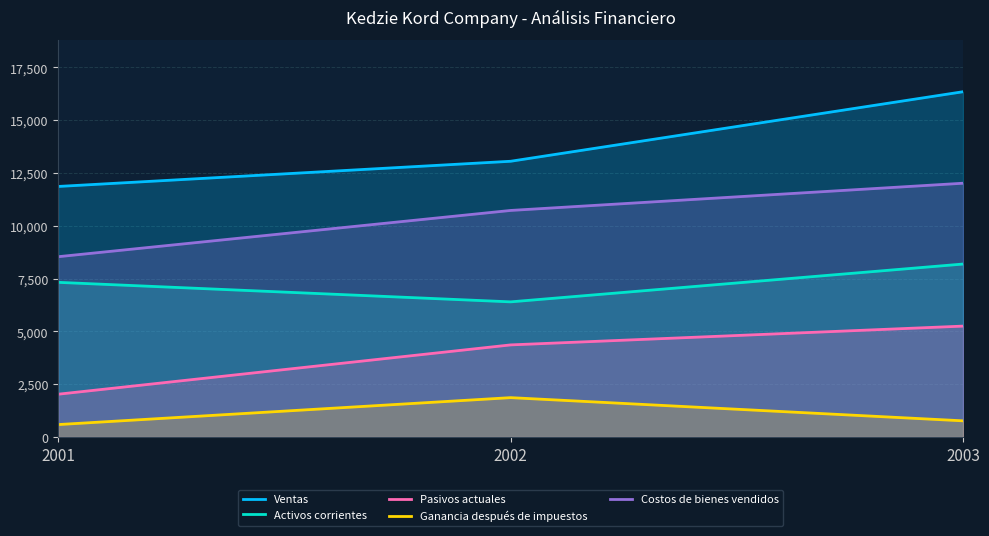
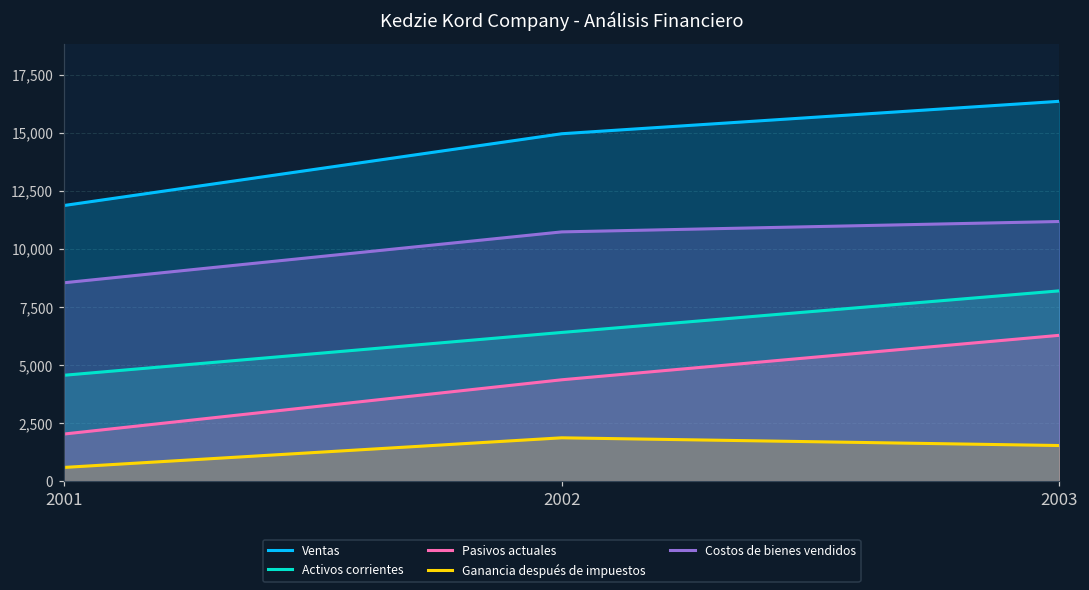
Activos corrientes, 2001: 7,300 -> 4,600
Ventas, 2002: 13,100 -> 15,000
Pasivos actuales, 2003: 5,300 -> 6,300
Ganancia después de impuestos, 2003: 800 -> 1,500
Costos de bienes vendidos, 2003: 12,000 -> 11,200
